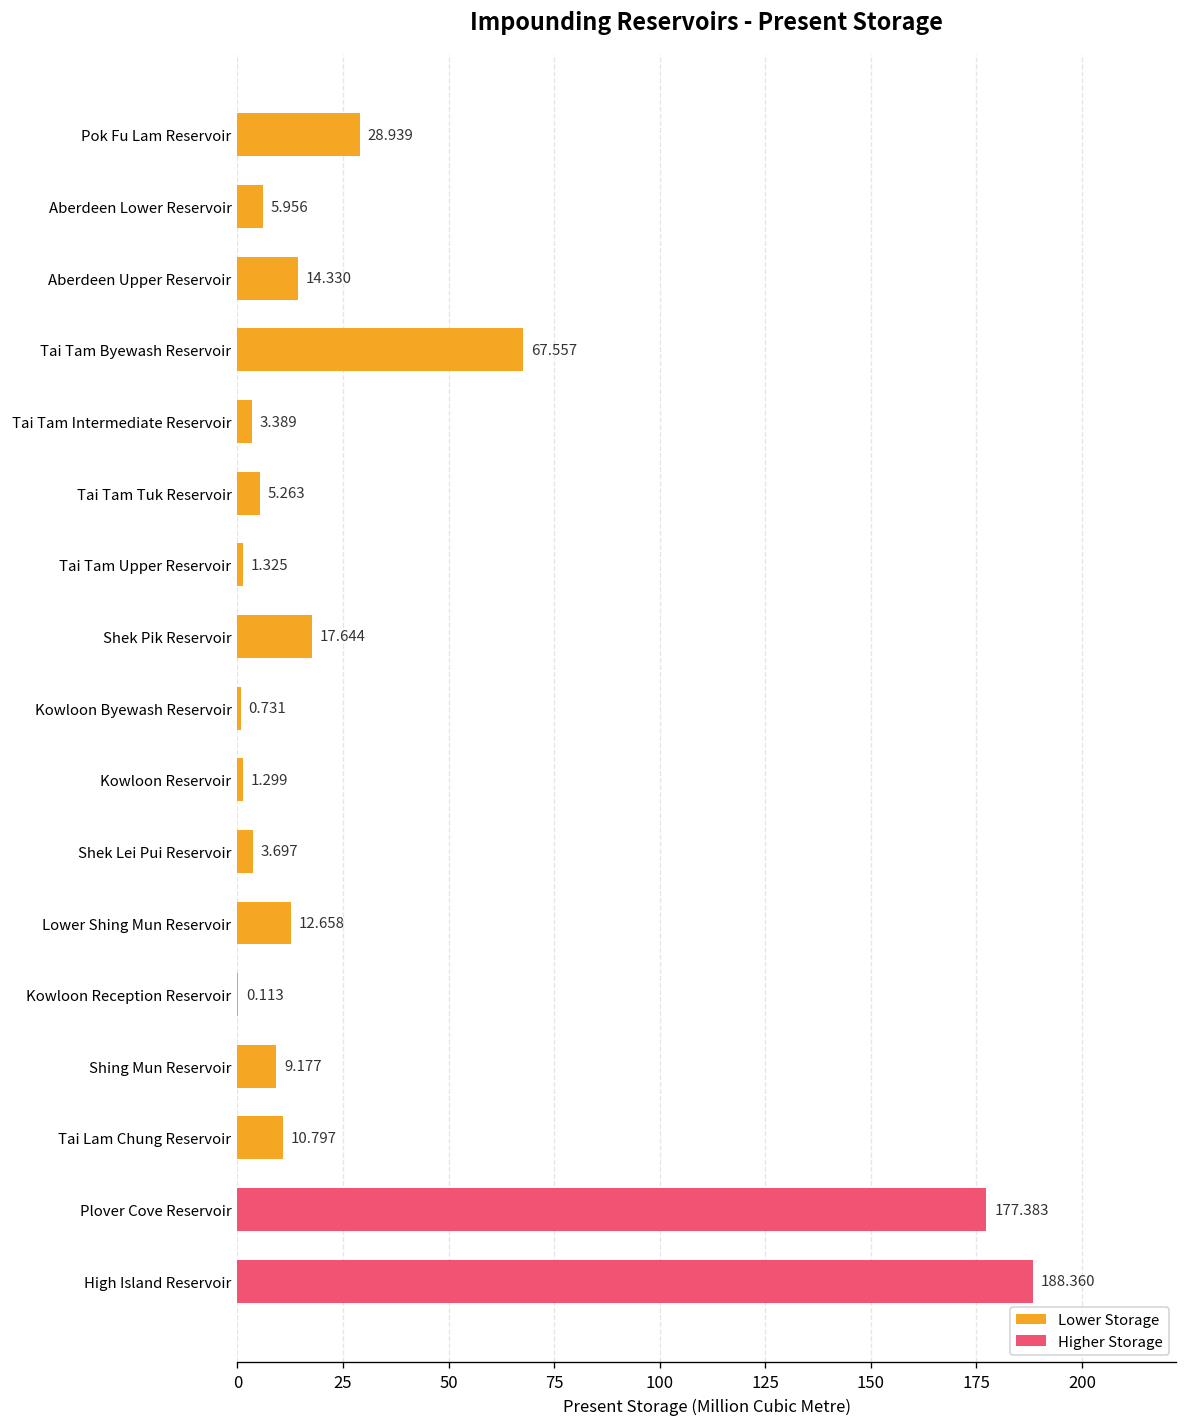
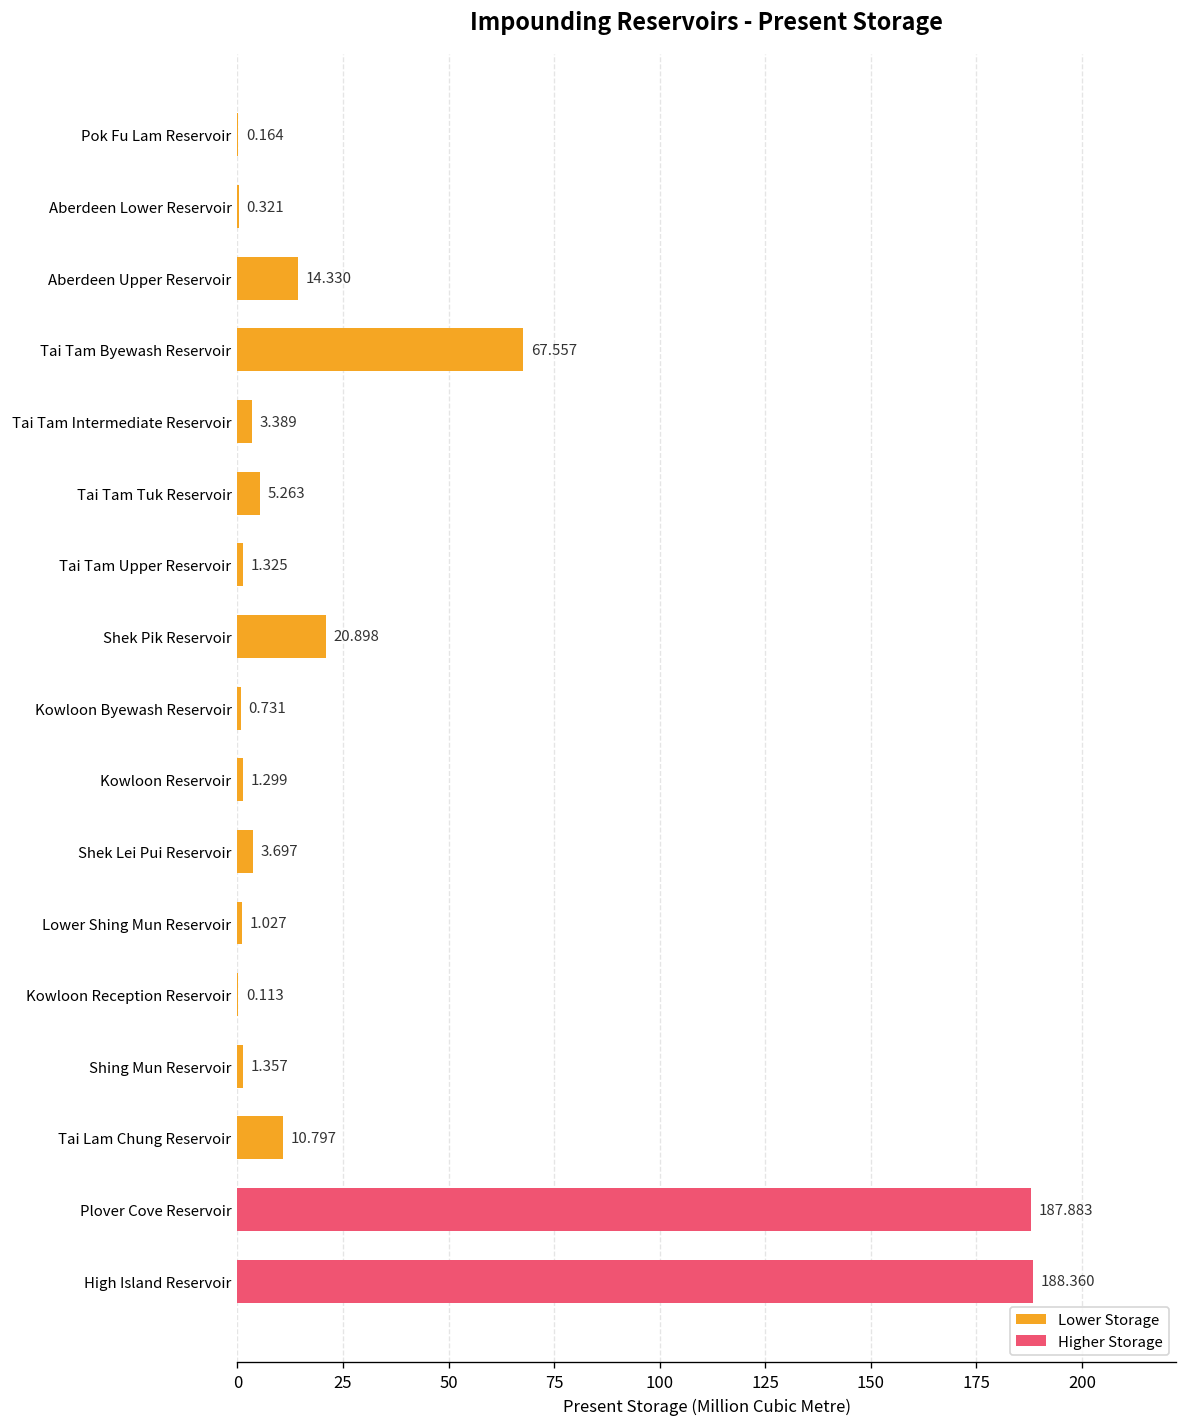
Pok Fu Lam Reservoir: 28.939 -> 0.164
Aberdeen Lower Reservoir: 5.956 -> 0.321
Shek Pik Reservoir: 17.644 -> 20.898
Lower Shing Mun Reservoir: 12.658 -> 1.027
Shing Mun Reservoir: 9.177 -> 1.357
Plover Cove Reservoir: 177.383 -> 187.883
